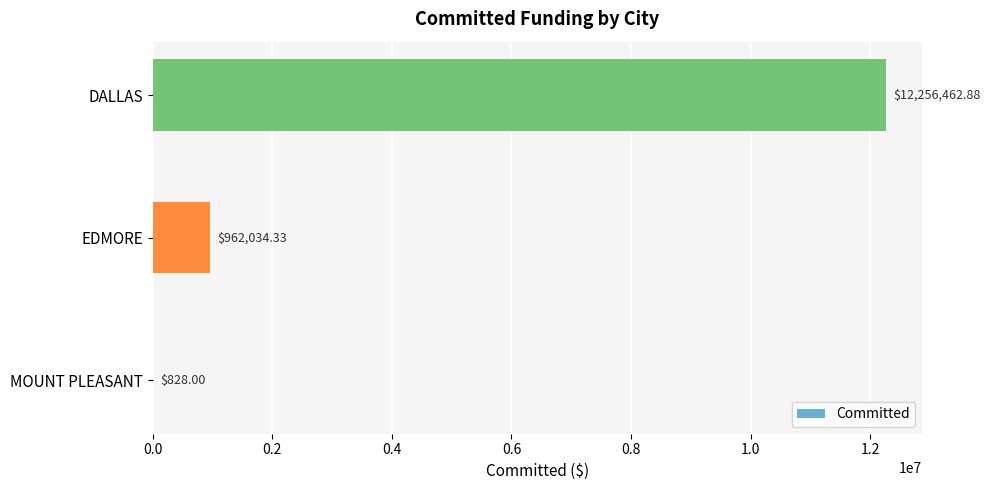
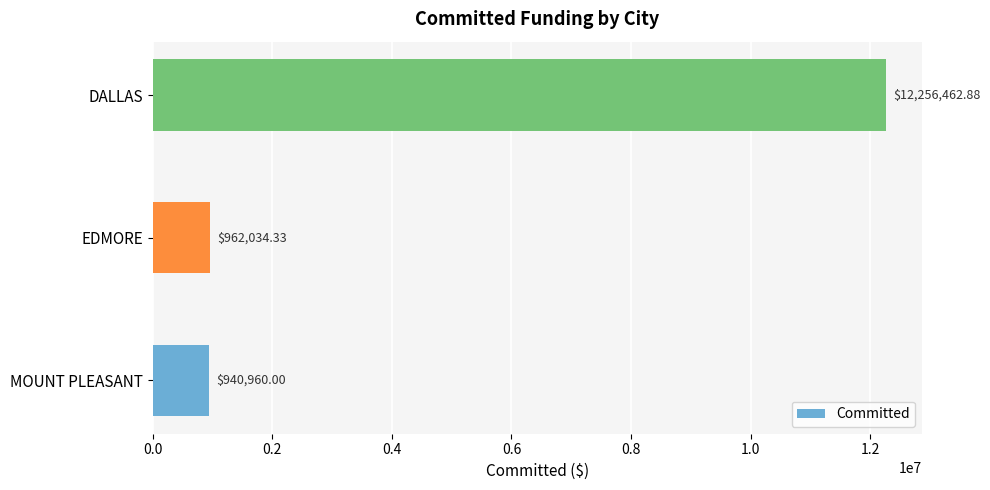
MOUNT PLEASANT: $828.00 -> $940,960.00
